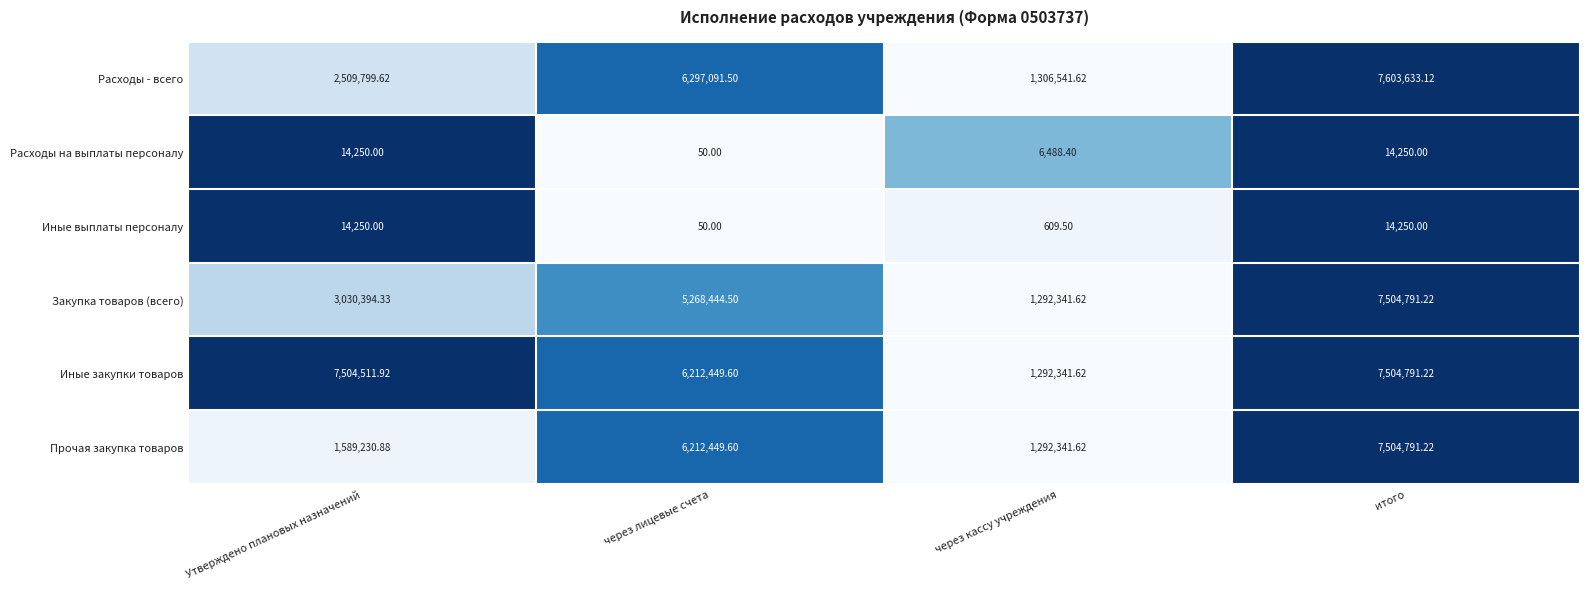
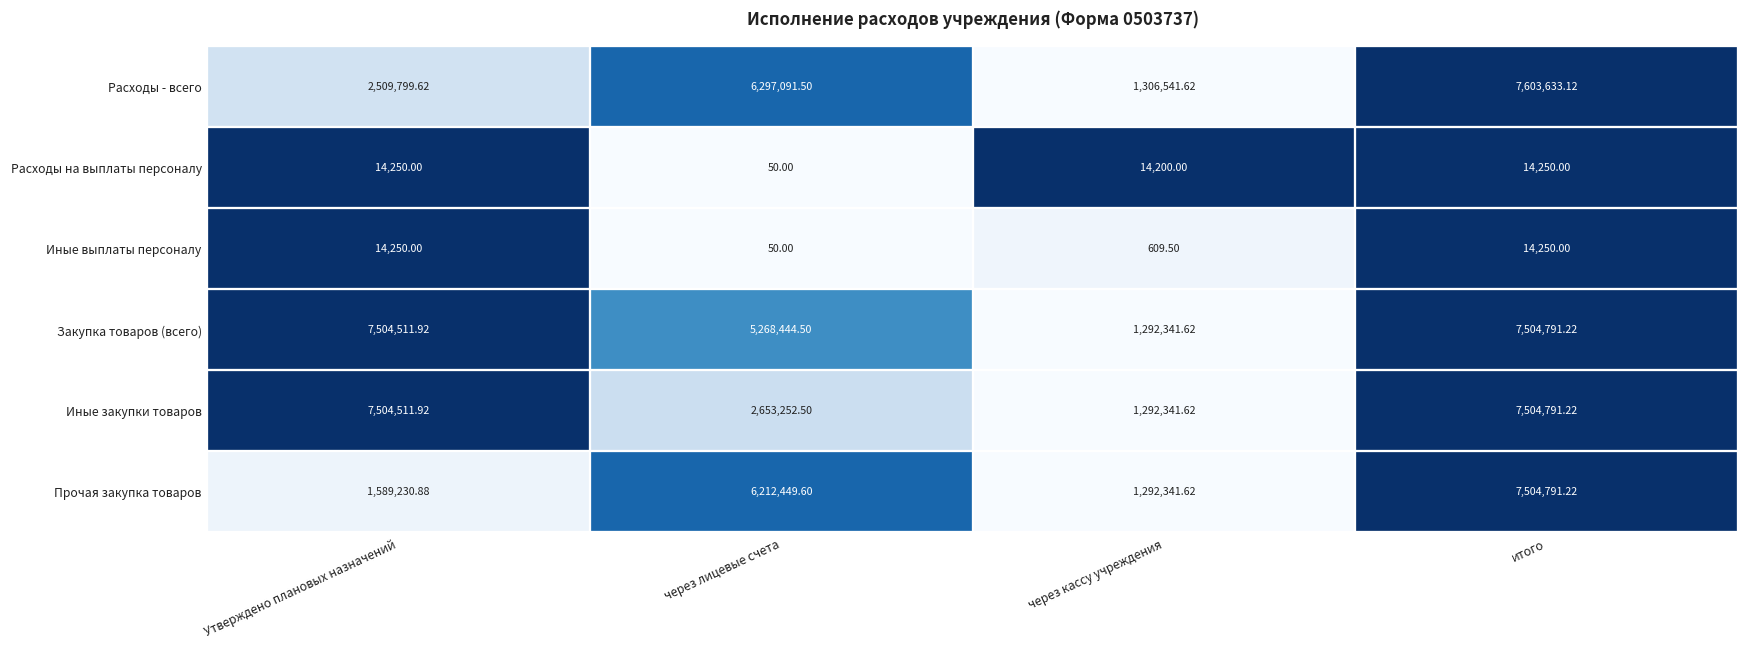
Расходы на выплаты персоналу, через кассу учреждения: 6,488.40 -> 14,200.00
Закупка товаров (всего), Утверждено плановых назначений: 3,030,394.33 -> 7,504,511.92
Иные закупки товаров, через лицевые счета: 6,212,449.60 -> 2,653,252.50
